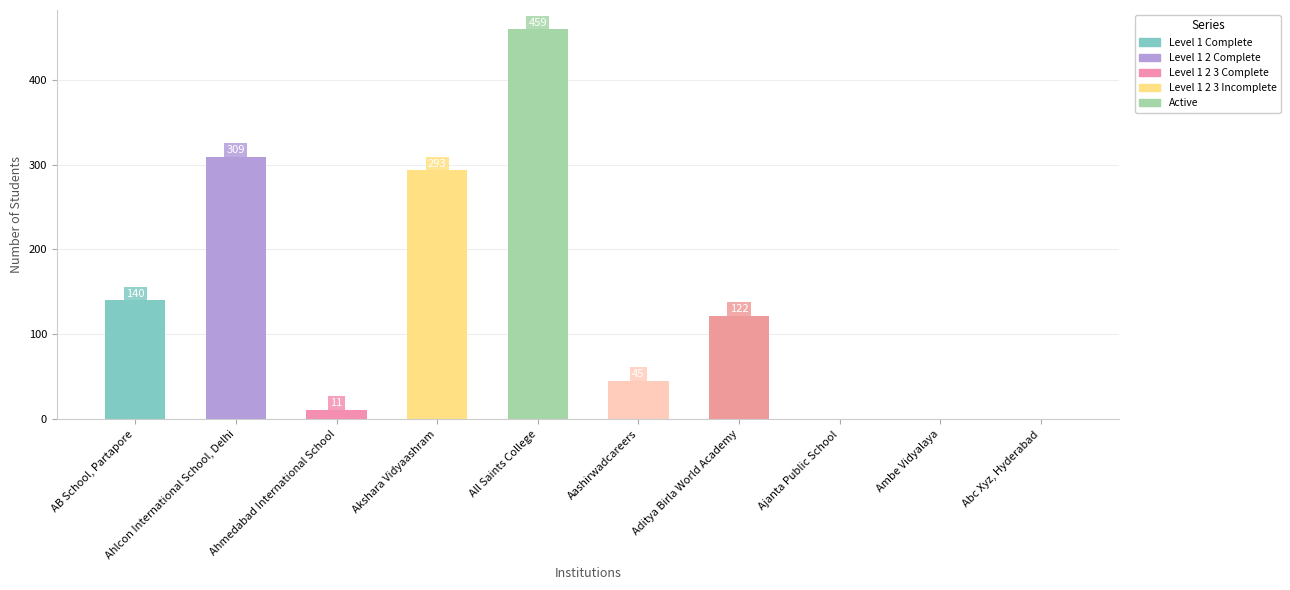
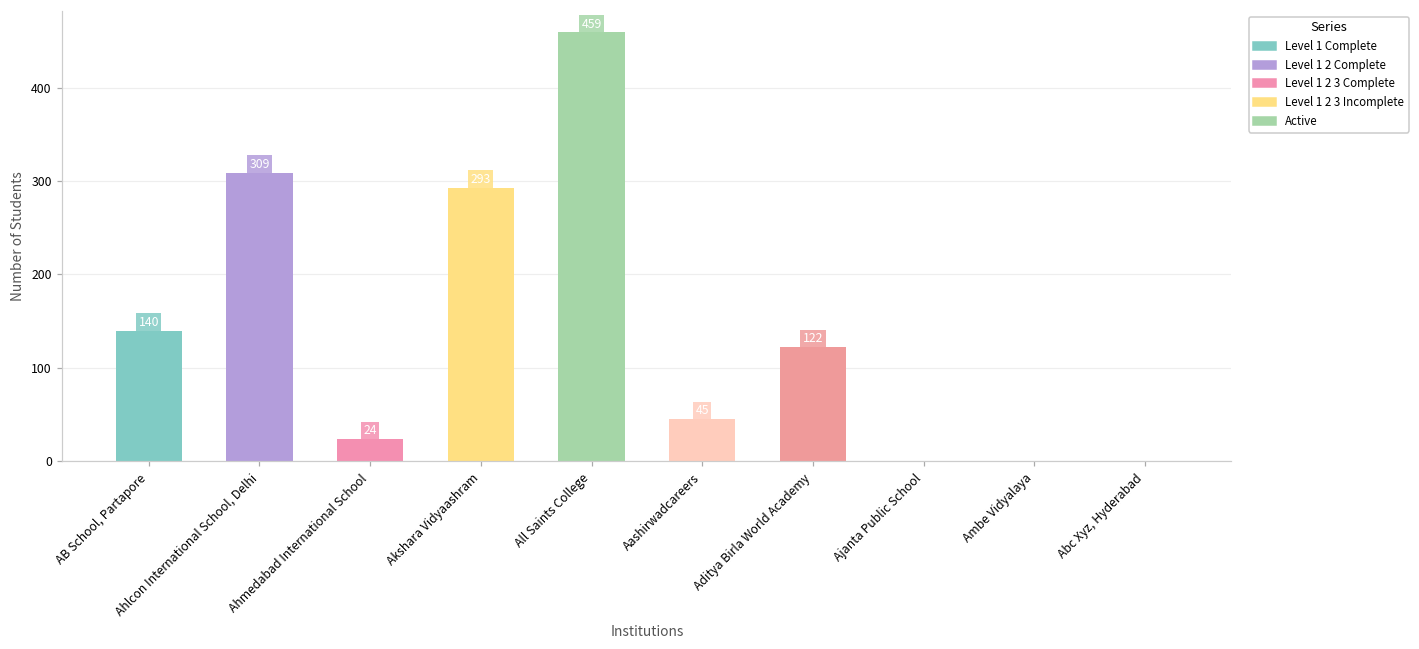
Ahmedabad International School: 11 -> 24
